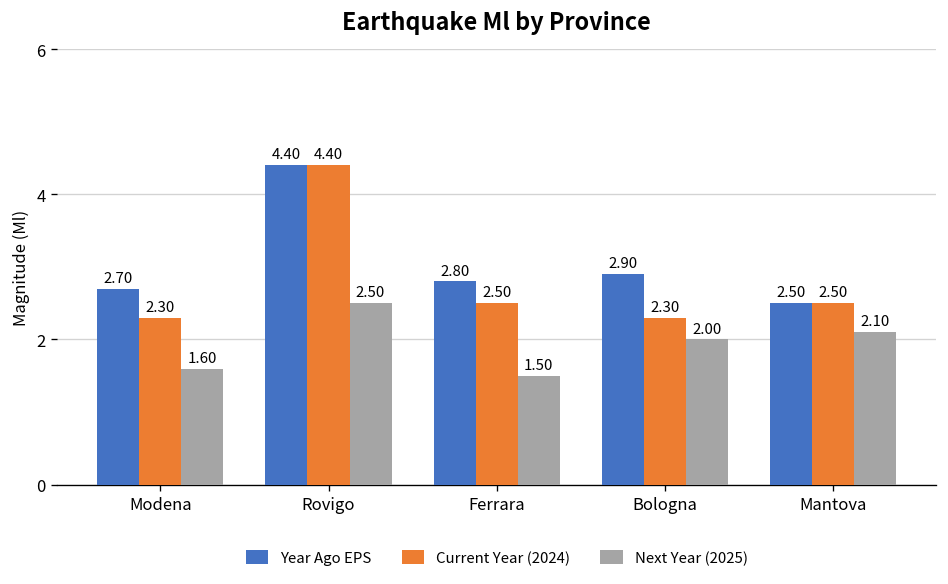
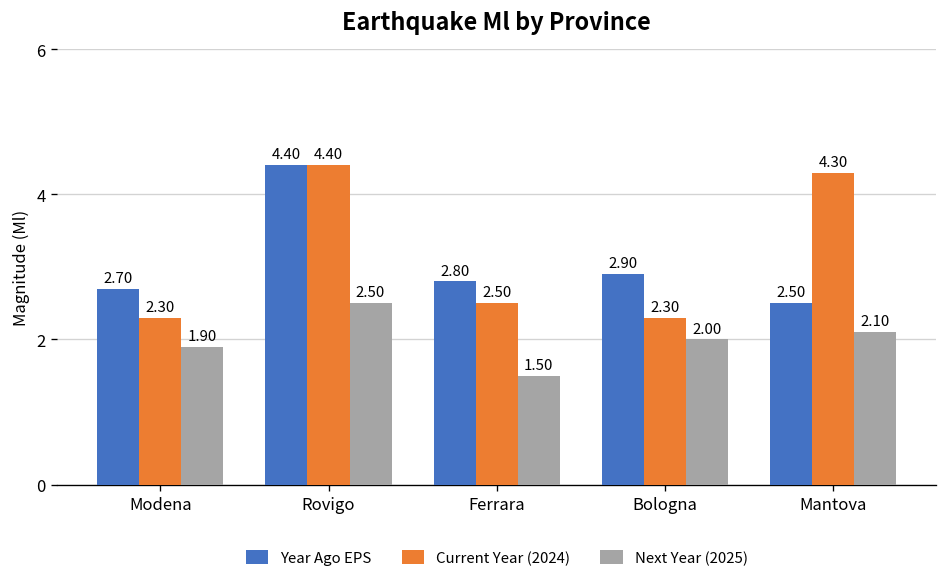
Next Year (2025), Modena: 1.60 -> 1.90
Current Year (2024), Mantova: 2.50 -> 4.30
